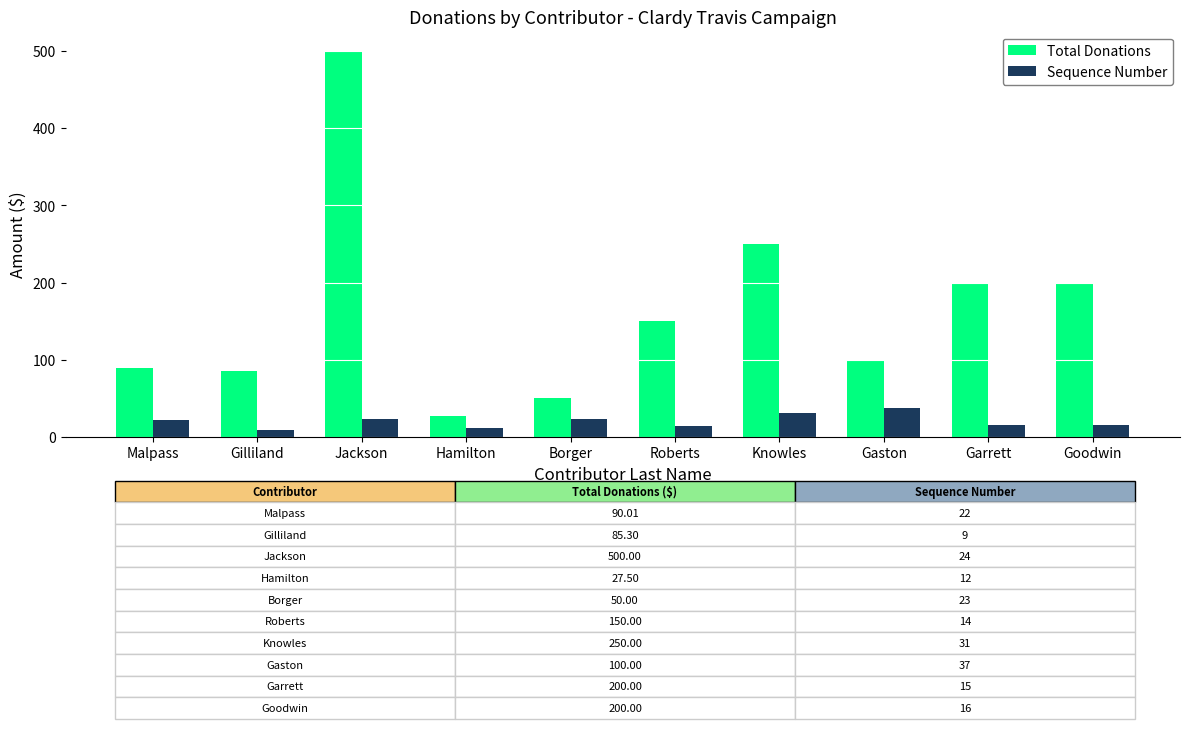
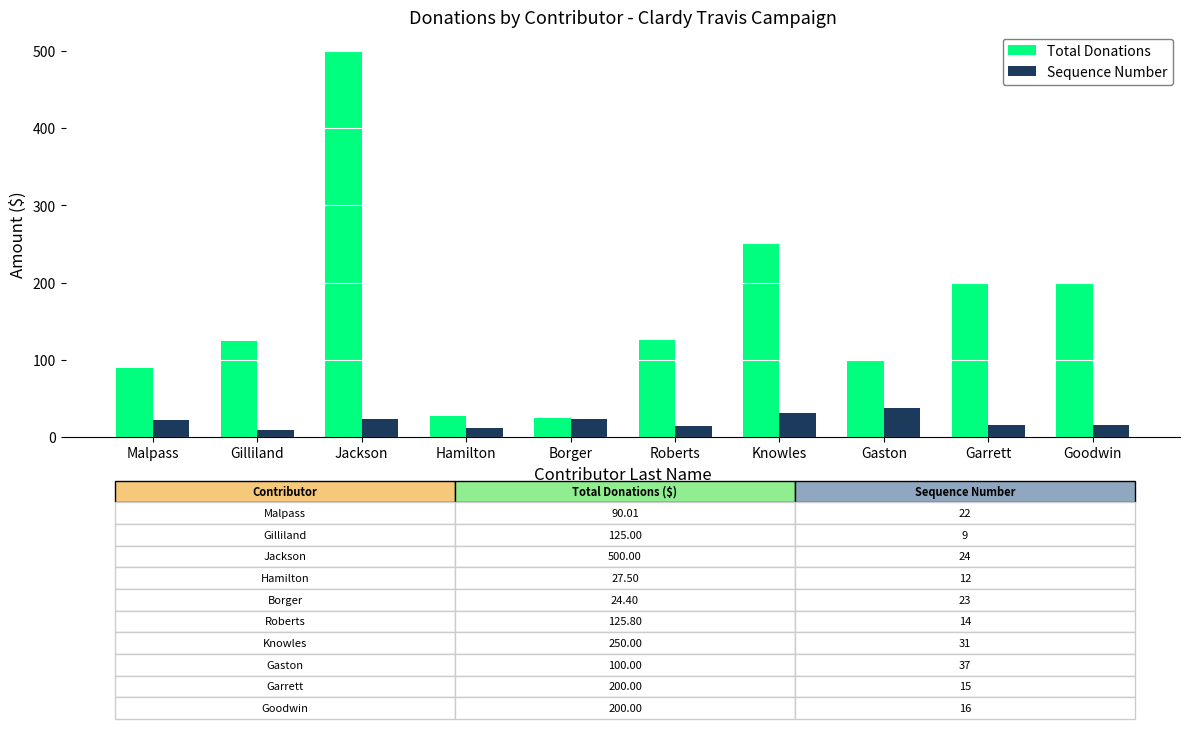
Total Donations, Gilliland: 85.30 -> 125.00
Total Donations, Borger: 50.00 -> 24.40
Total Donations, Roberts: 150.00 -> 125.80
